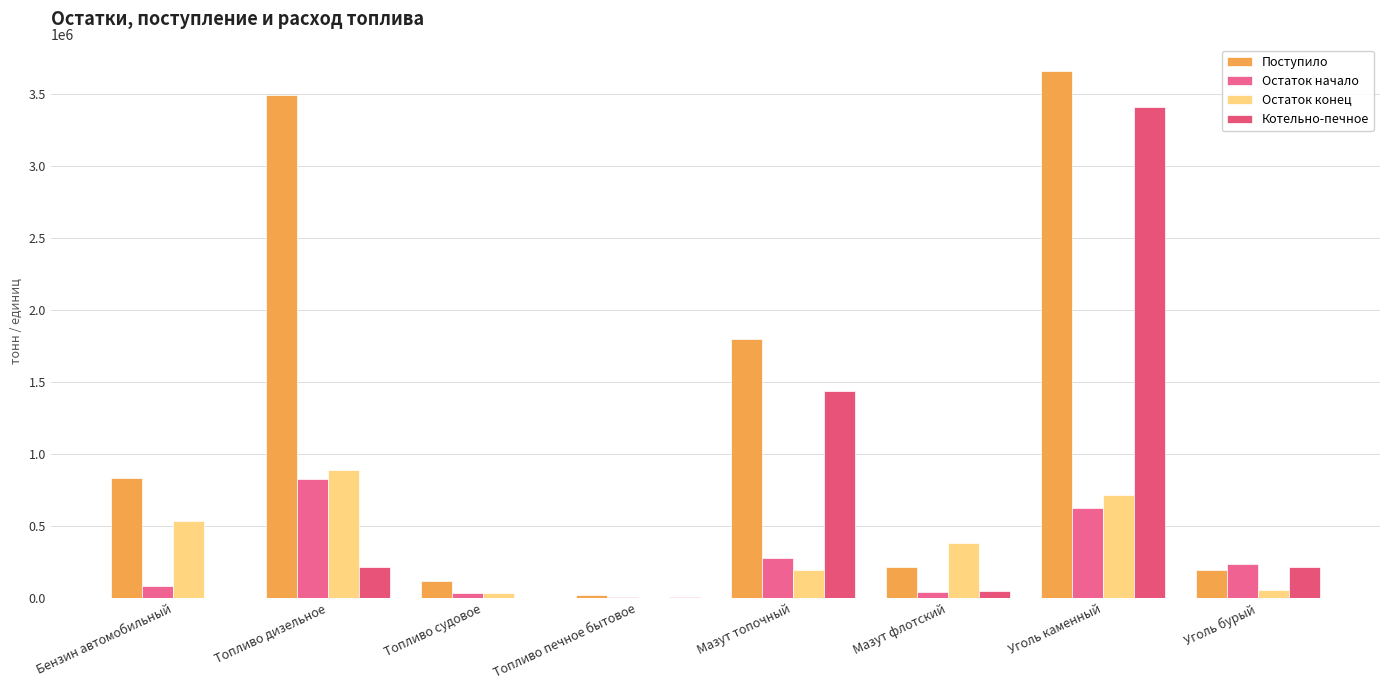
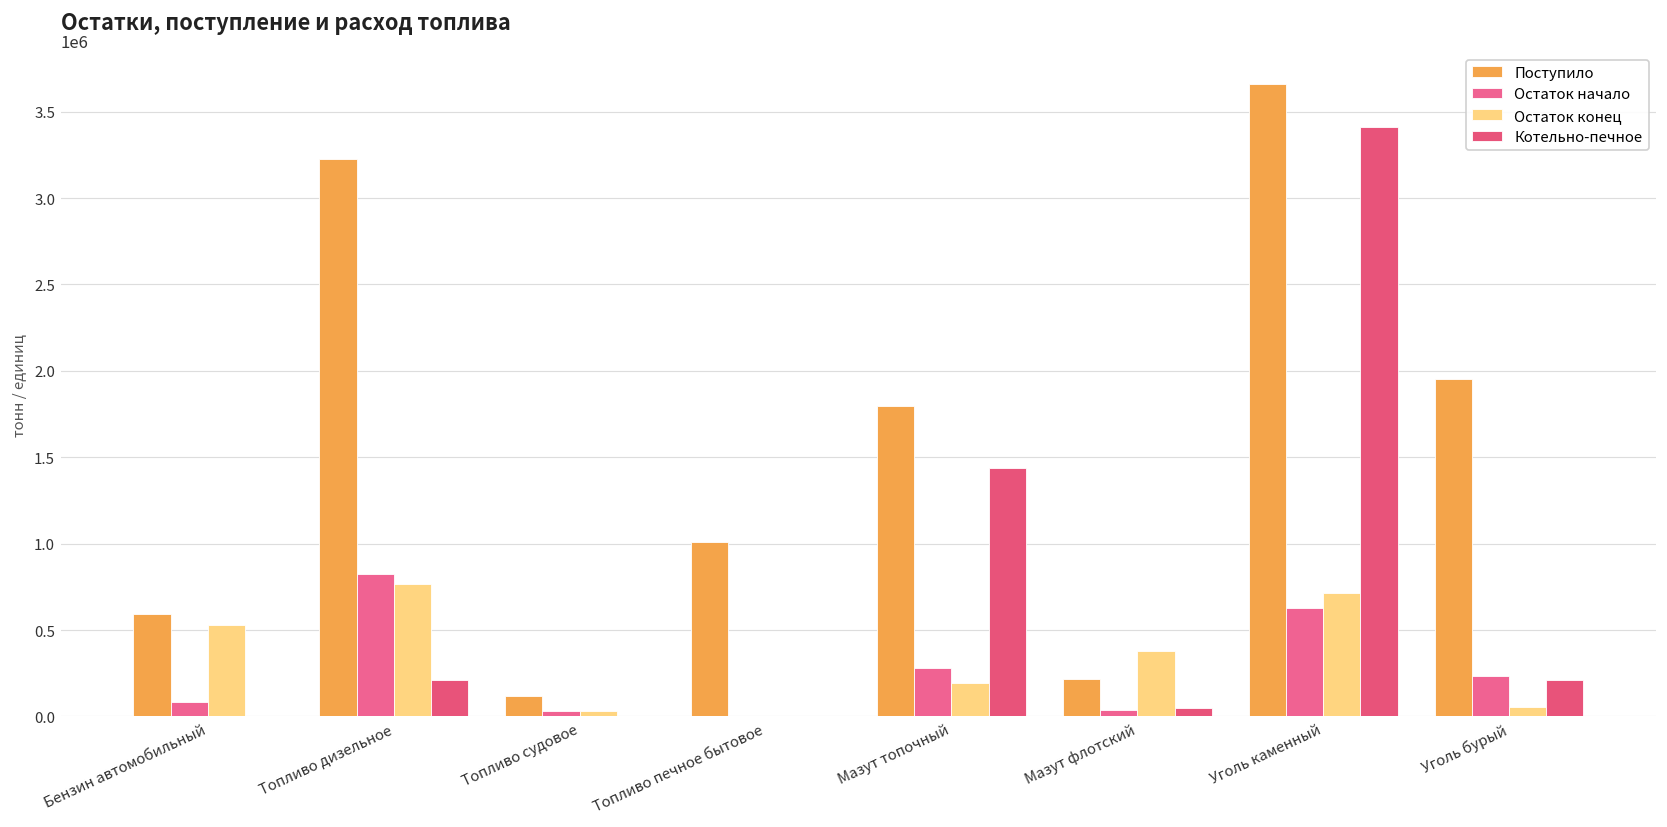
Поступило, Бензин автомобильный: 830000 -> 590000
Поступило, Топливо дизельное: 3490000 -> 3220000
Остаток конец, Топливо дизельное: 890000 -> 770000
Поступило, Топливо печное бытовое: 20000 -> 1010000
Поступило, Уголь бурый: 190000 -> 1950000
